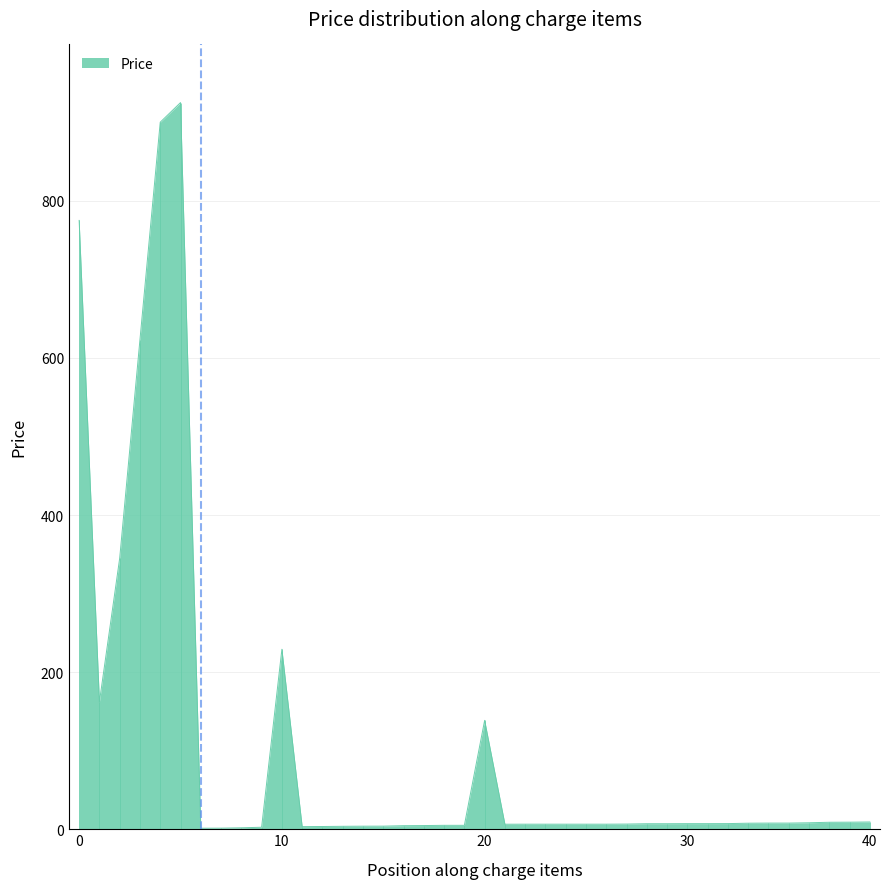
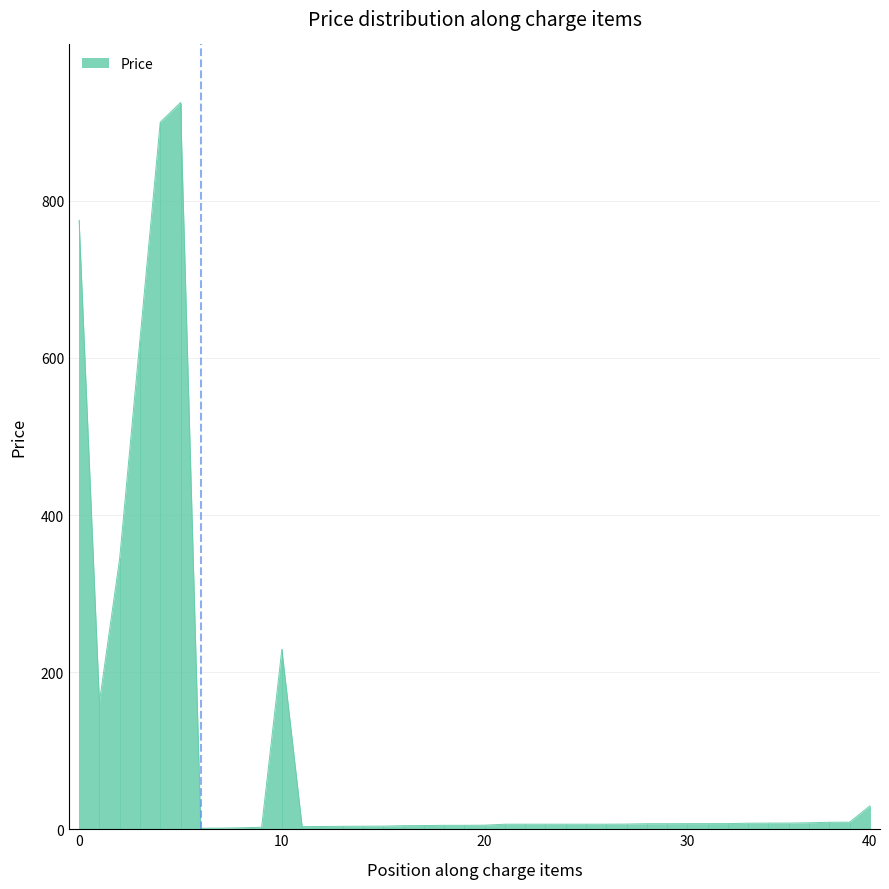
20: 140 -> 10
40: 10 -> 30
